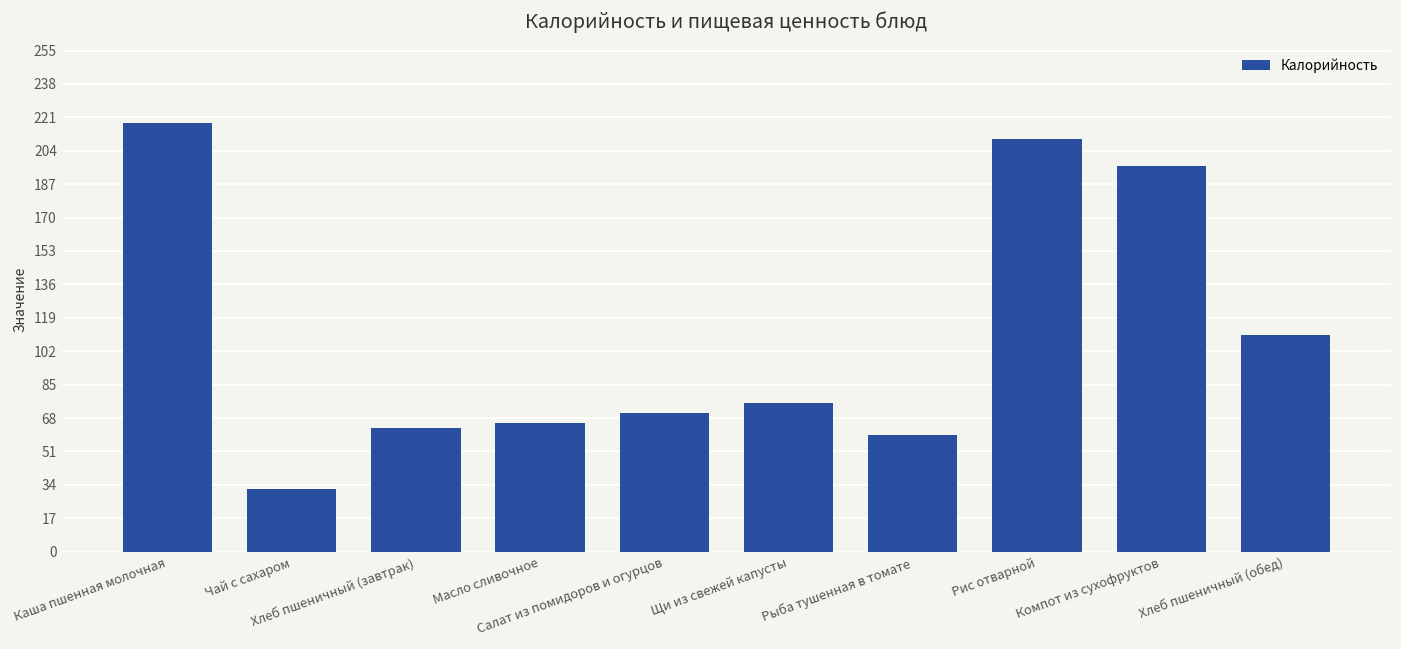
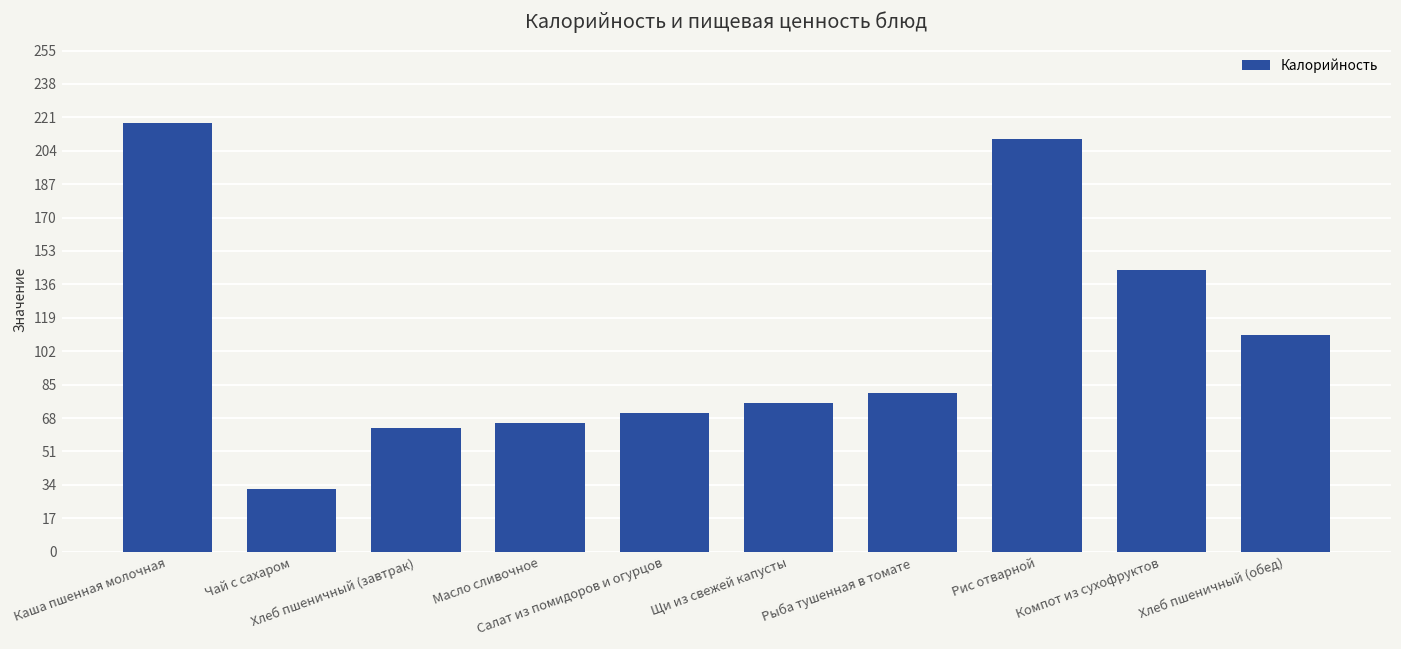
Рыба тушенная в томате: 59 -> 81
Компот из сухофруктов: 196 -> 143
